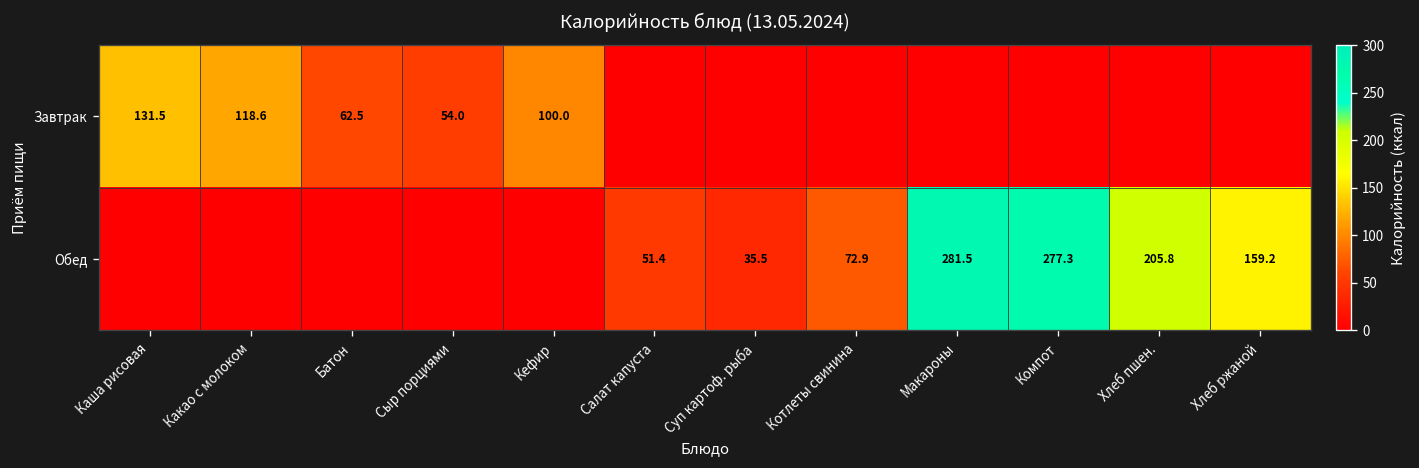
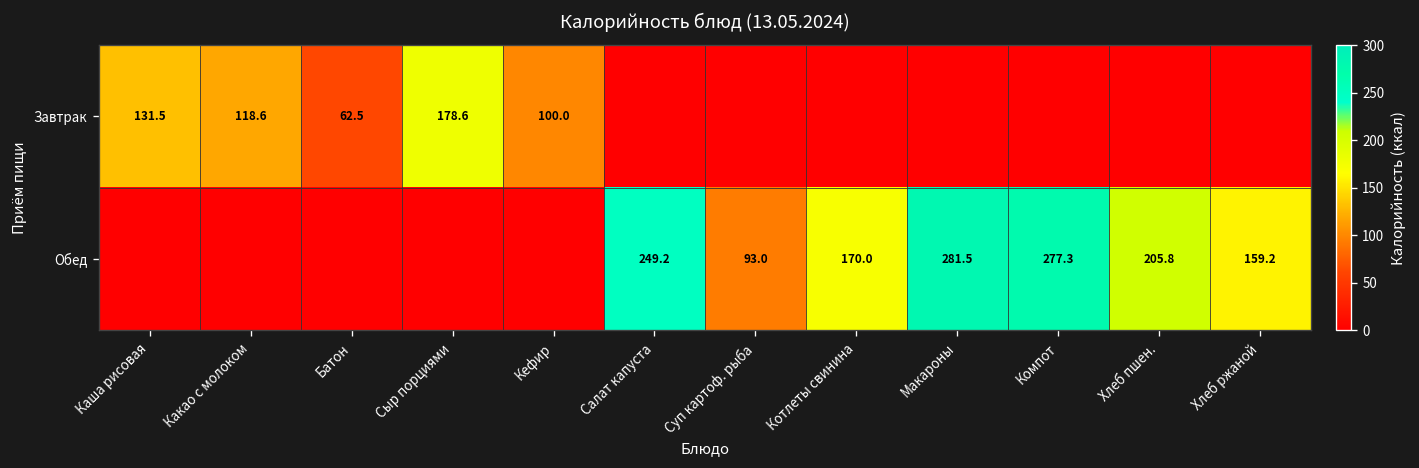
Завтрак, Сыр порциями: 54.0 -> 178.6
Обед, Салат капуста: 51.4 -> 249.2
Обед, Суп картоф. рыба: 35.5 -> 93.0
Обед, Котлеты свинина: 72.9 -> 170.0
